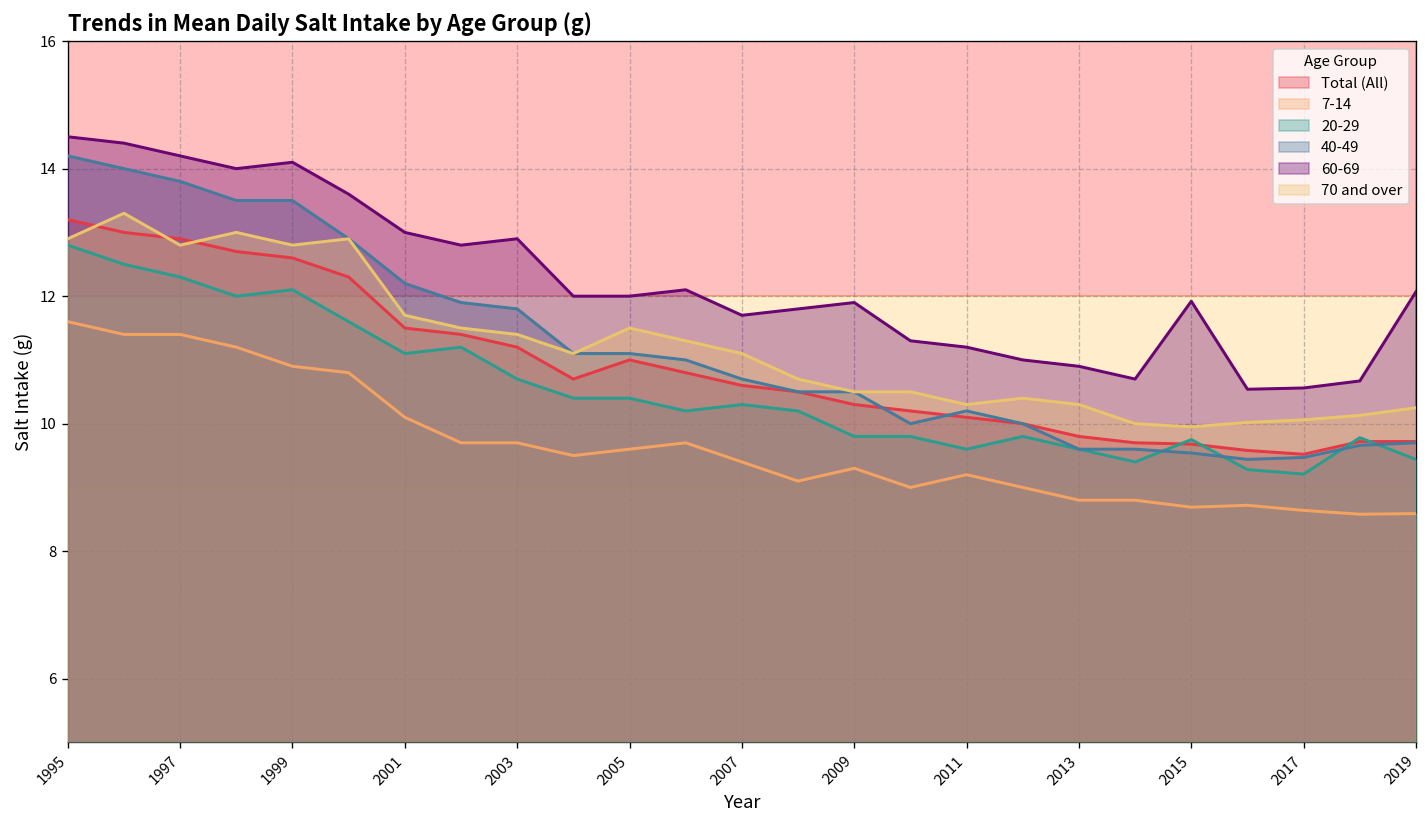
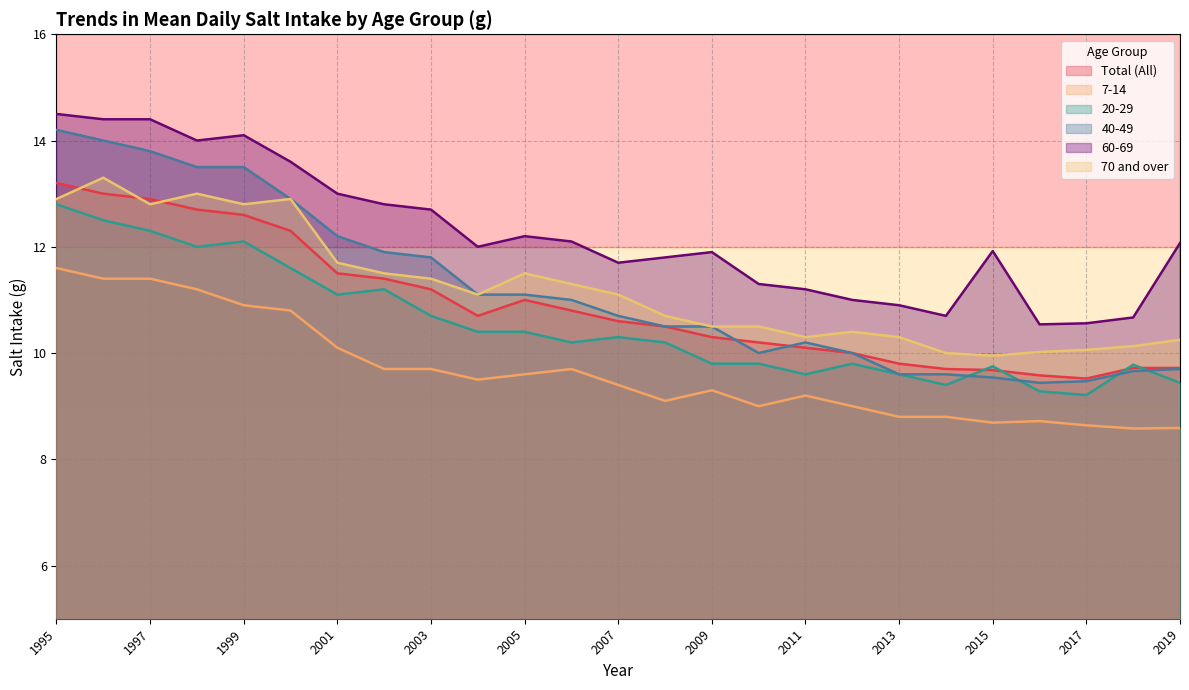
60-69, 1997: 14.2 -> 14.4
60-69, 2003: 12.9 -> 12.7
60-69, 2005: 12.0 -> 12.2
